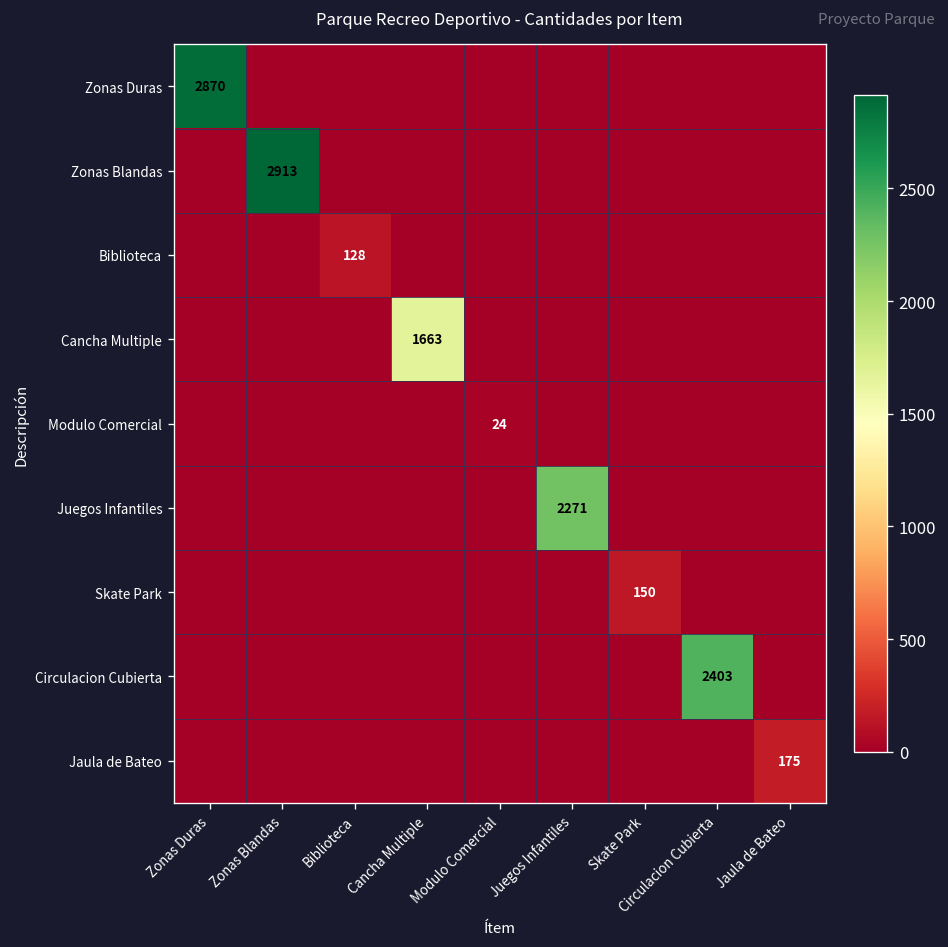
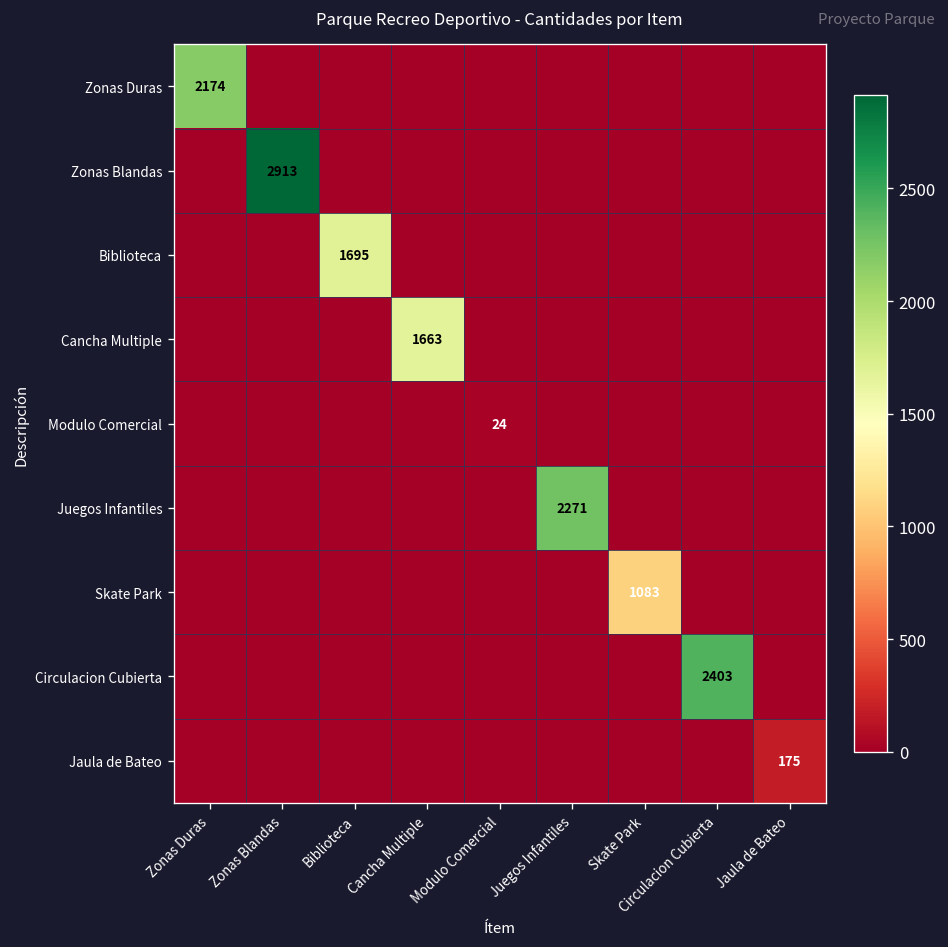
Zonas Duras, Zonas Duras: 2870 -> 2174
Biblioteca, Biblioteca: 128 -> 1695
Skate Park, Skate Park: 150 -> 1083
